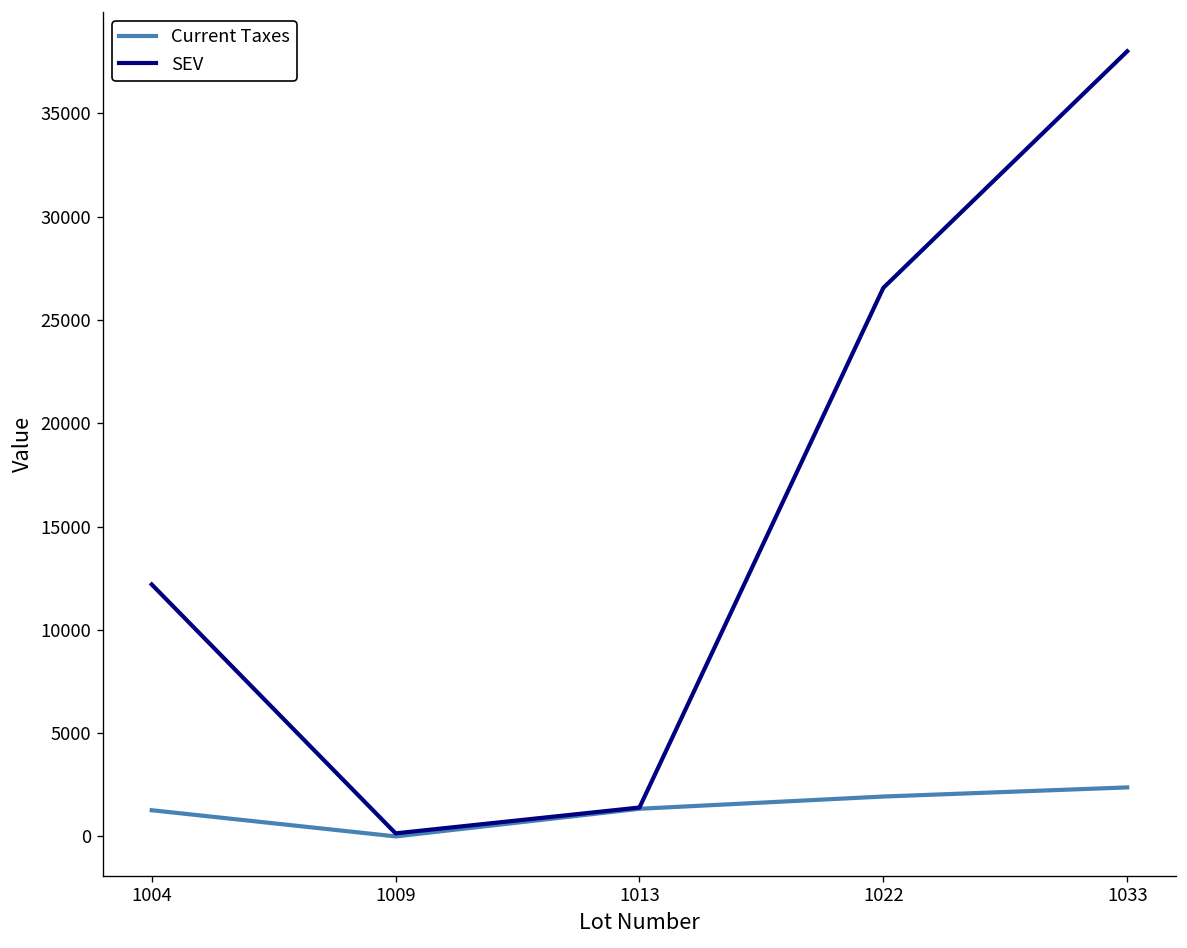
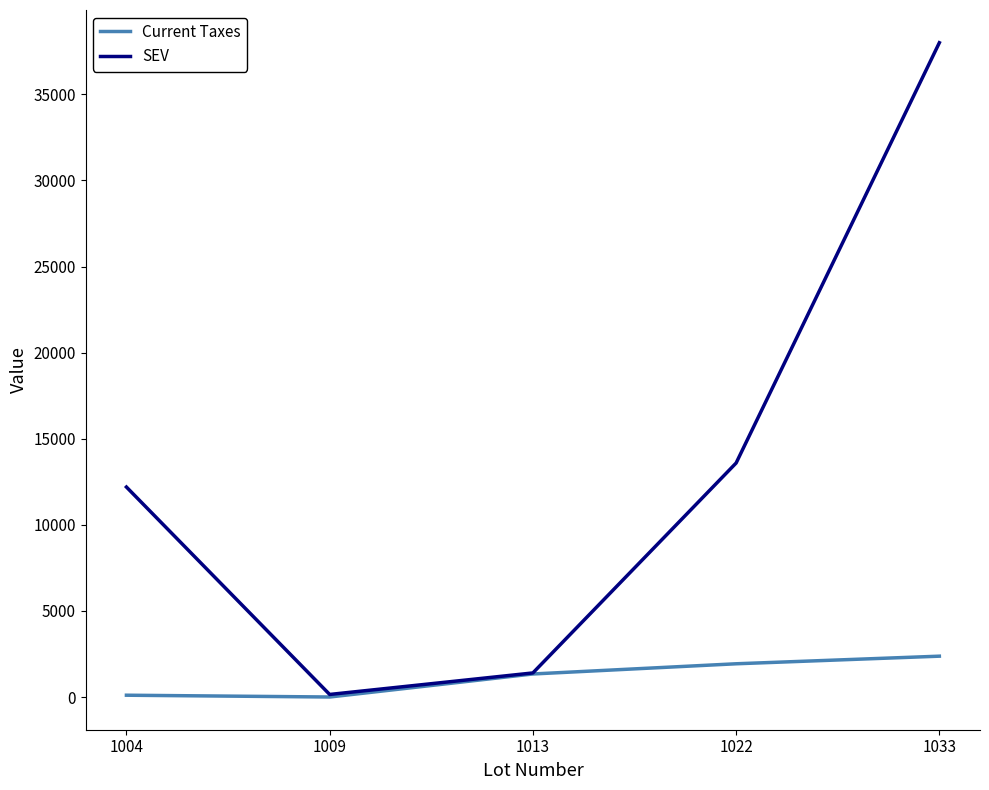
Current Taxes, 1004: 1300 -> 100
SEV, 1022: 26600 -> 13600
